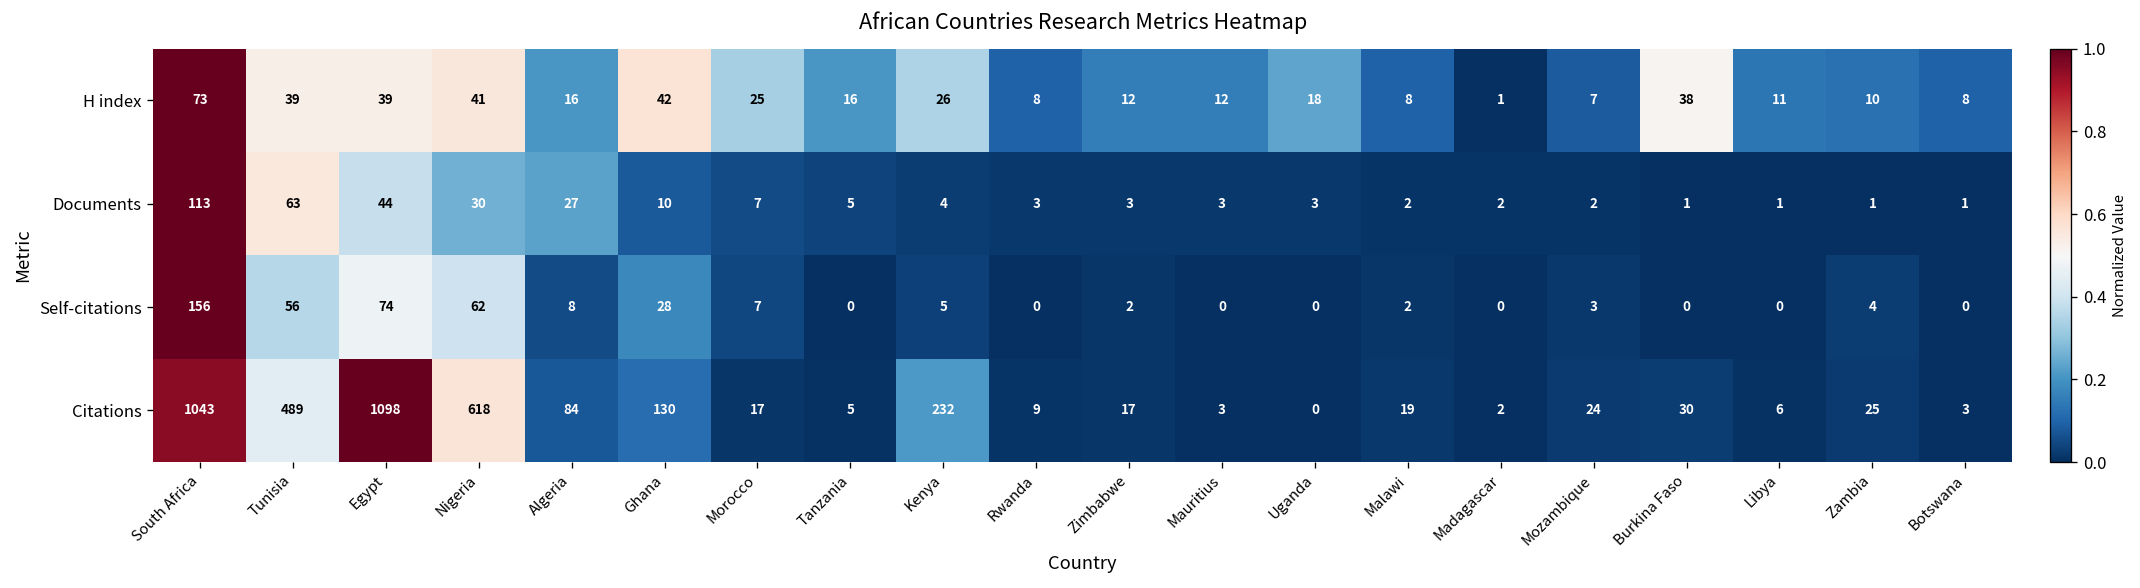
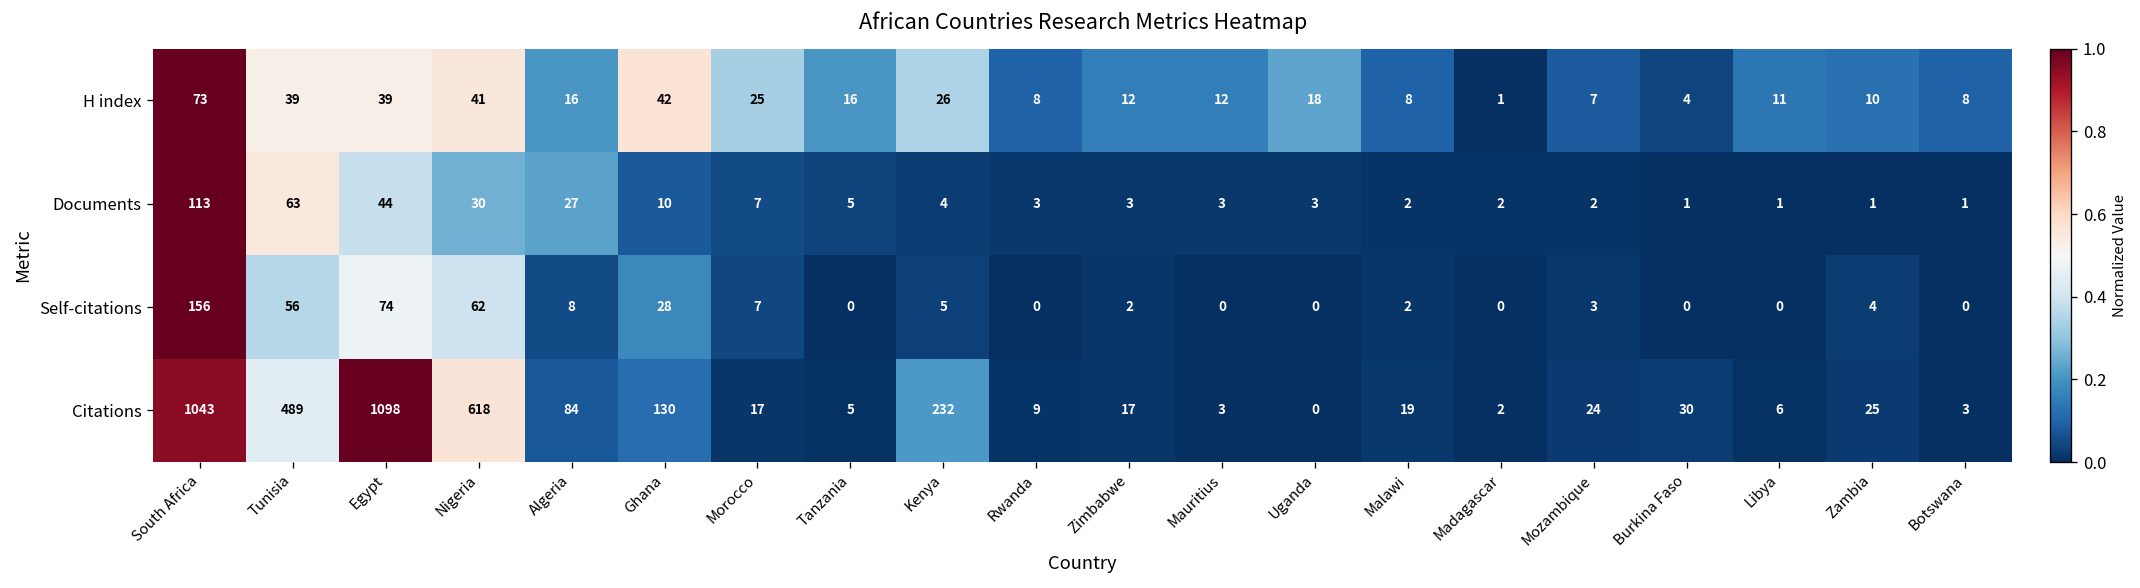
H index, Burkina Faso: 38 -> 4
